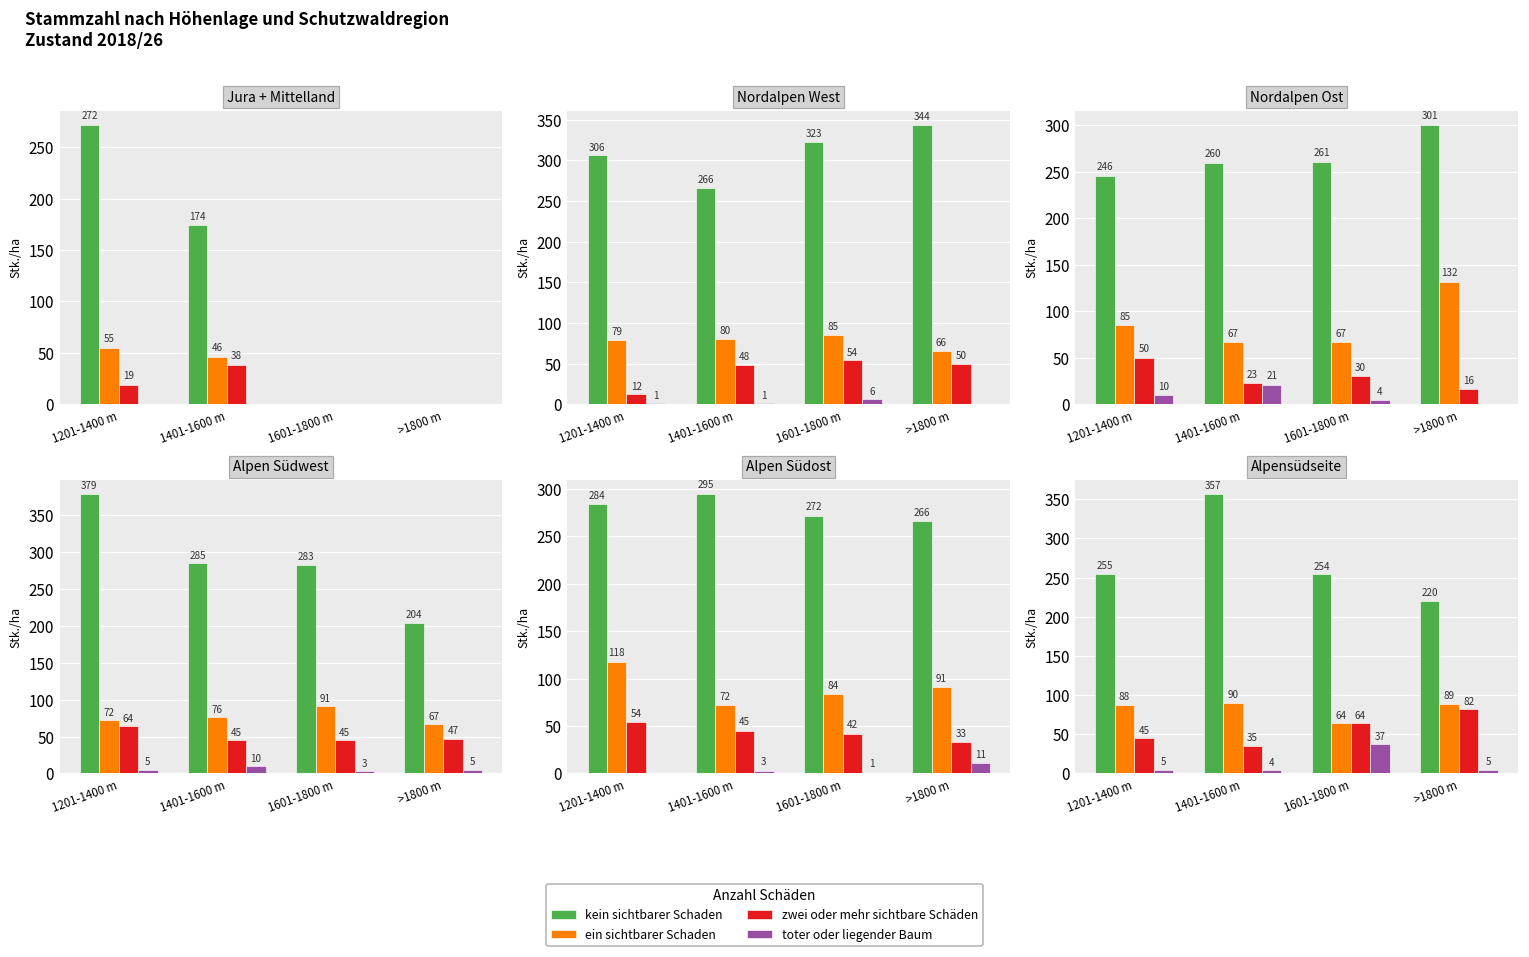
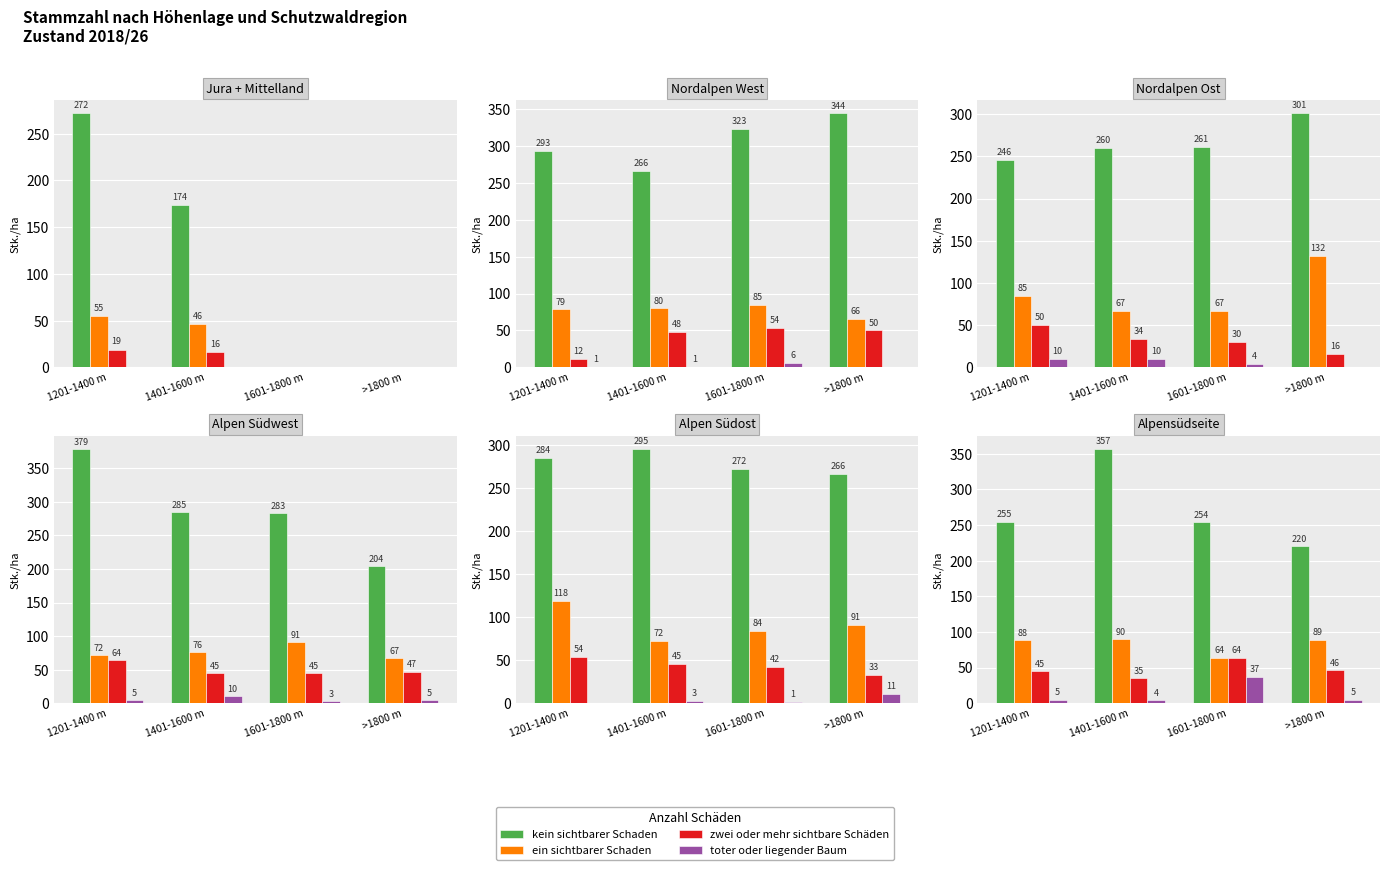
Jura + Mittelland, zwei oder mehr sichtbare Schäden, 1401-1600 m: 38 -> 16
Nordalpen West, kein sichtbarer Schaden, 1201-1400 m: 306 -> 293
Nordalpen Ost, zwei oder mehr sichtbare Schäden, 1401-1600 m: 23 -> 34
Nordalpen Ost, toter oder liegender Baum, 1401-1600 m: 21 -> 10
Alpensüdseite, zwei oder mehr sichtbare Schäden, >1800 m: 82 -> 46
